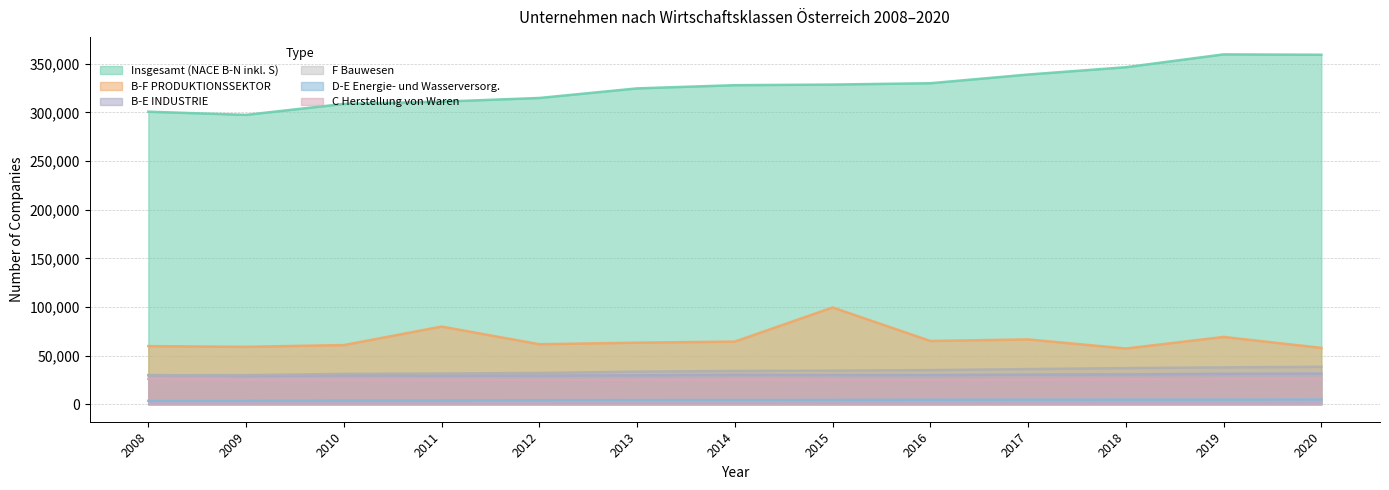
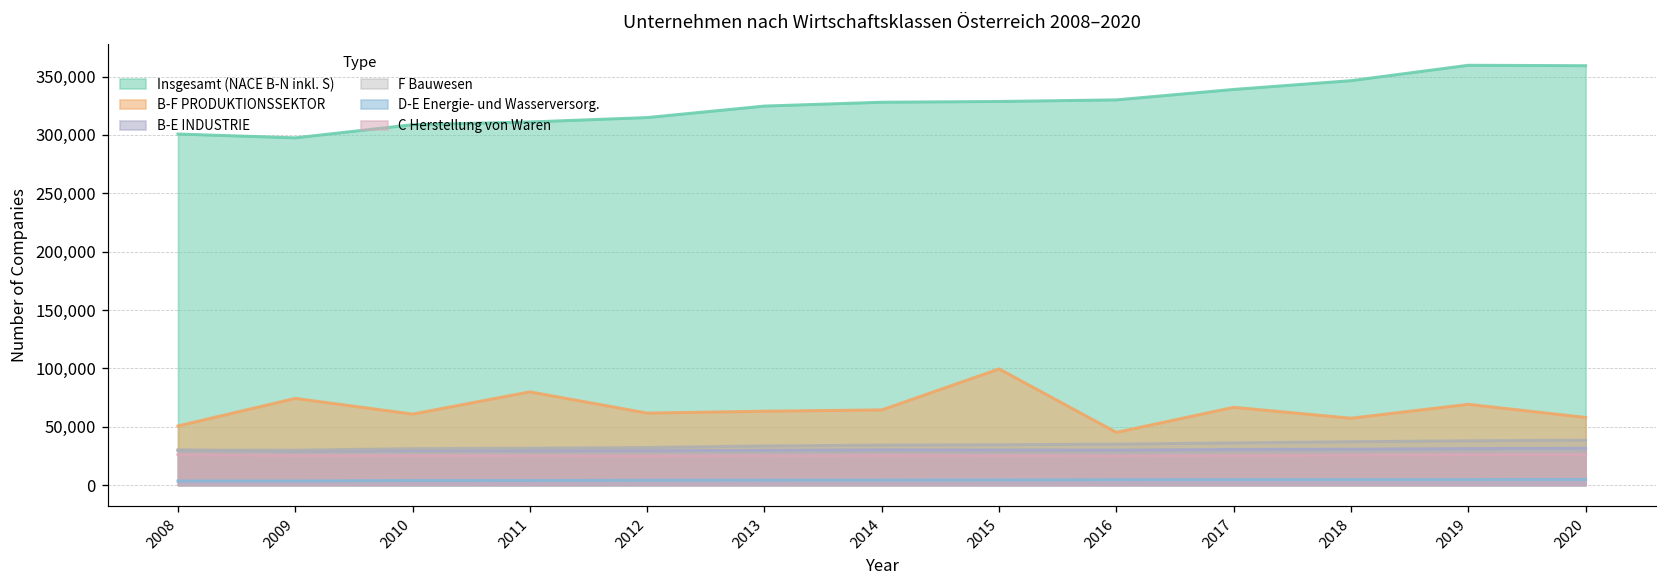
B-F PRODUKTIONSSEKTOR, 2008: 60,000 -> 50,000
B-F PRODUKTIONSSEKTOR, 2009: 60,000 -> 70,000
B-F PRODUKTIONSSEKTOR, 2016: 70,000 -> 50,000
